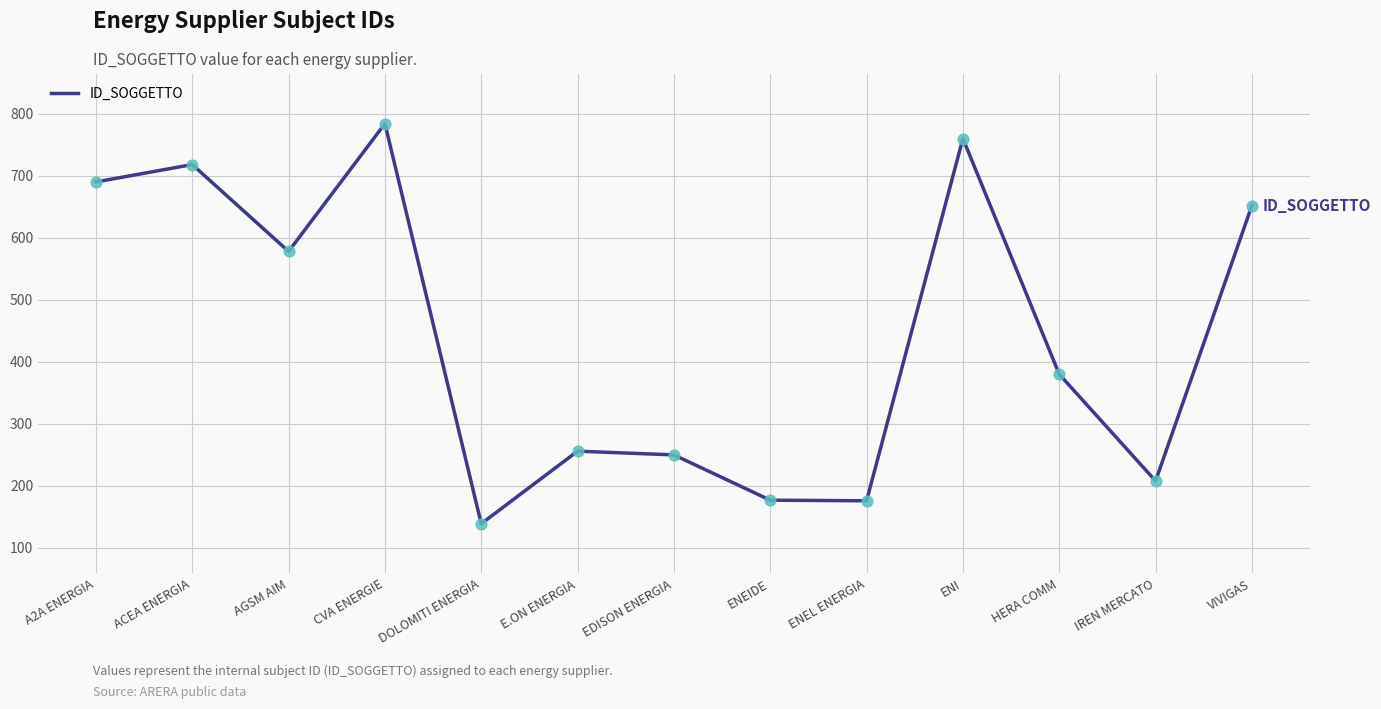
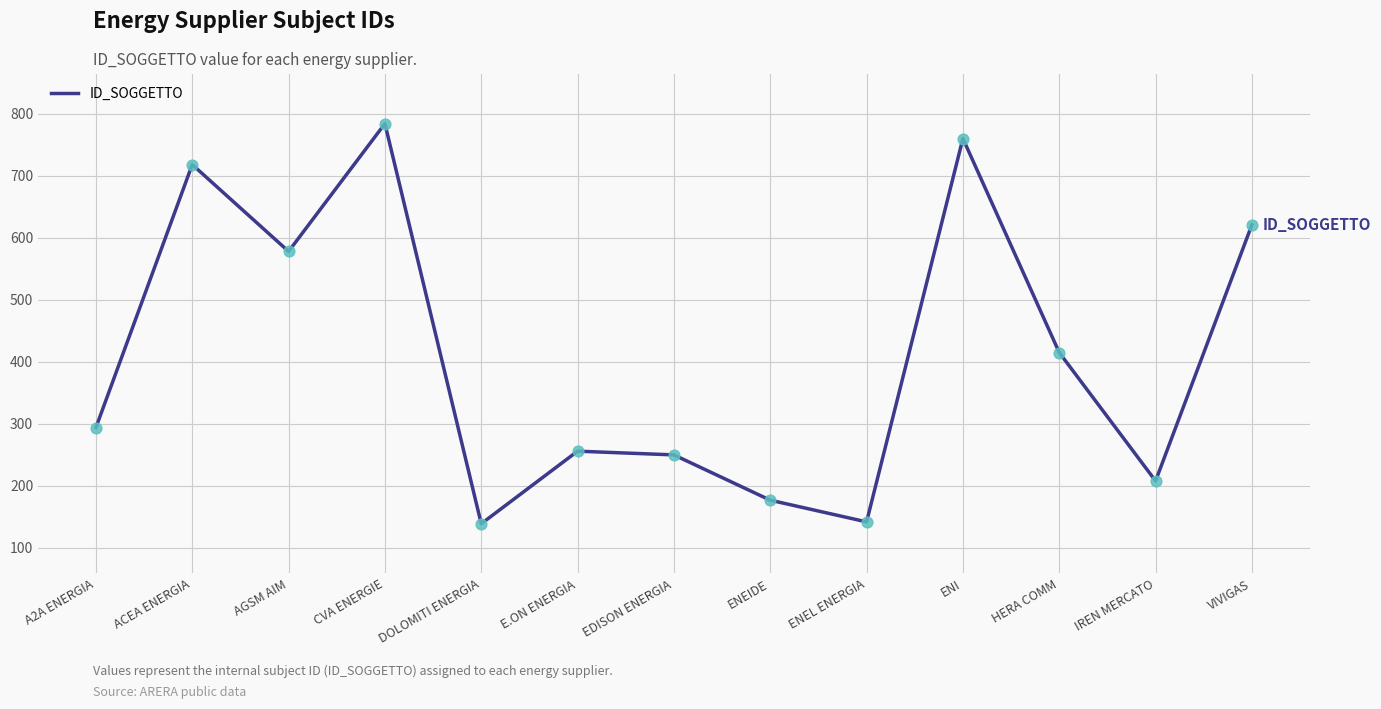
A2A ENERGIA: 690 -> 290
ENEL ENERGIA: 180 -> 140
HERA COMM: 380 -> 420
VIVIGAS: 650 -> 620
